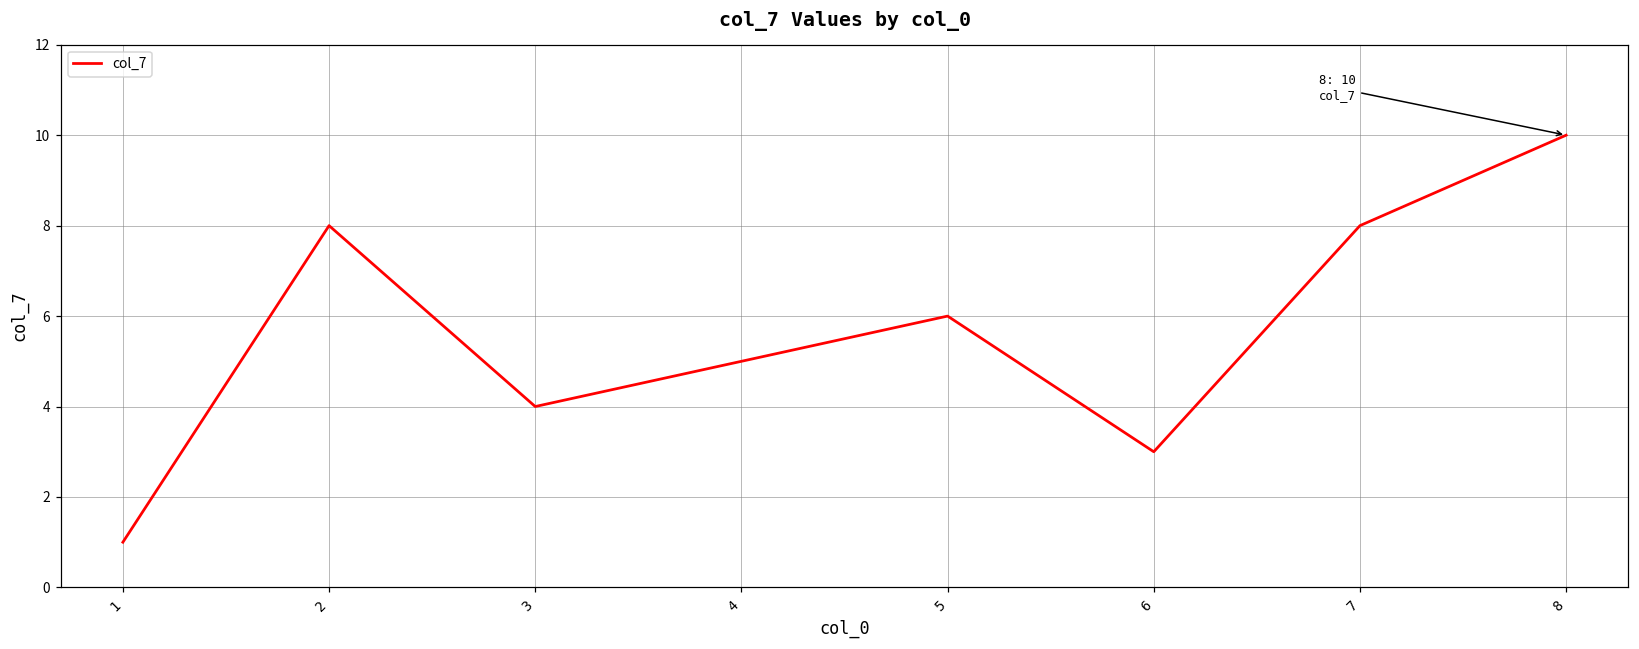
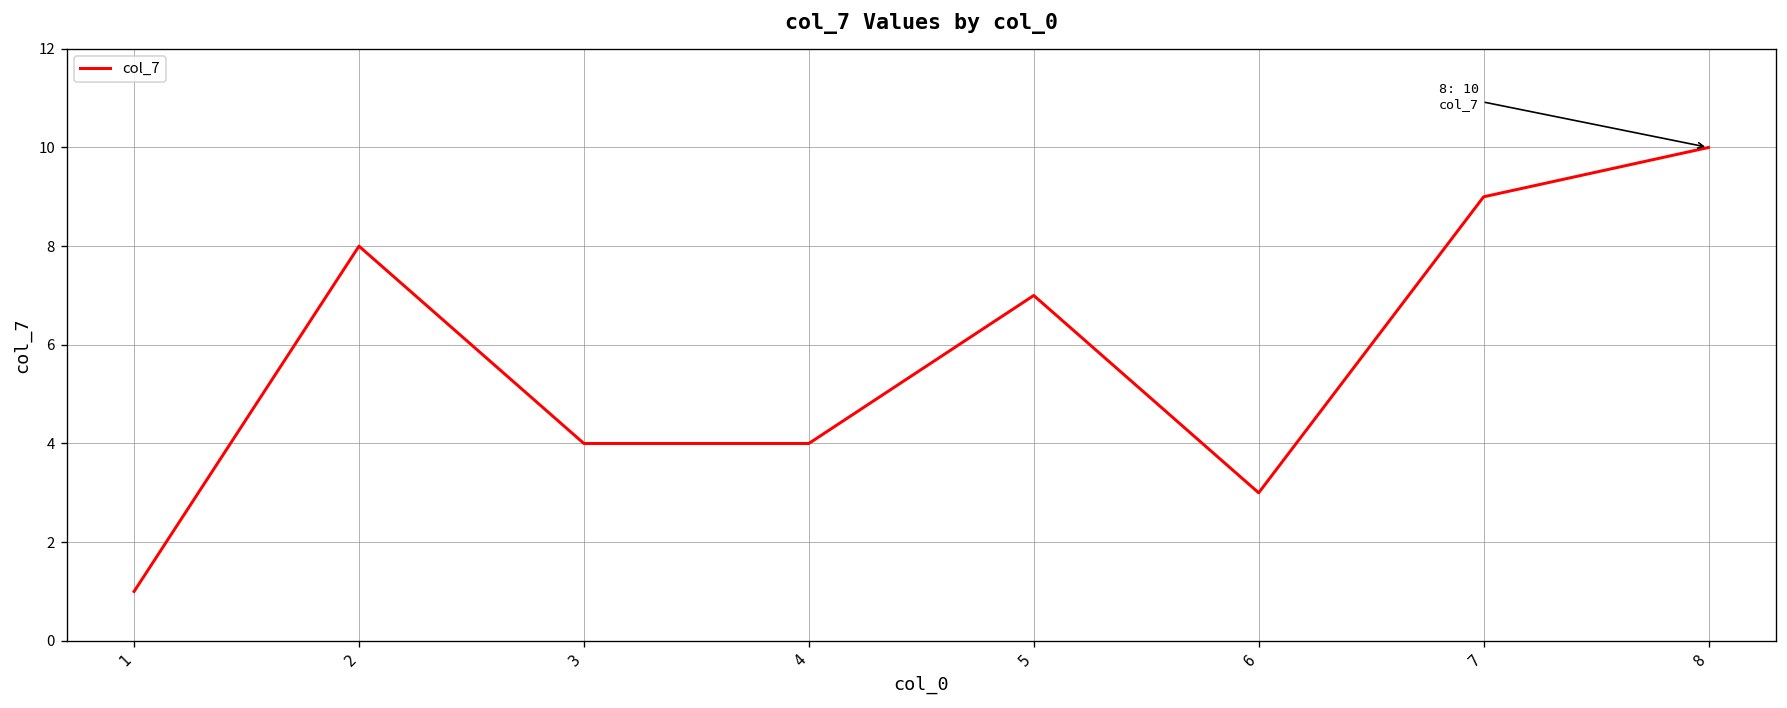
4: 5 -> 4
5: 6 -> 7
7: 8 -> 9
